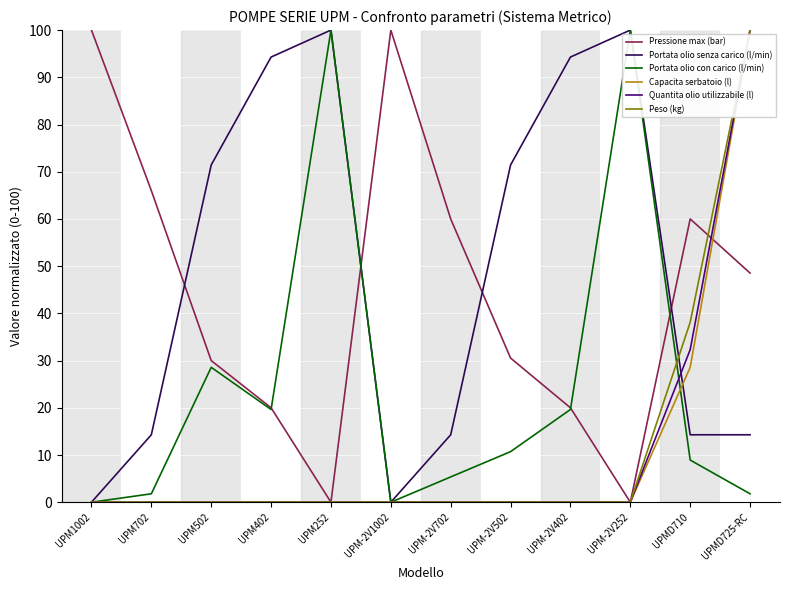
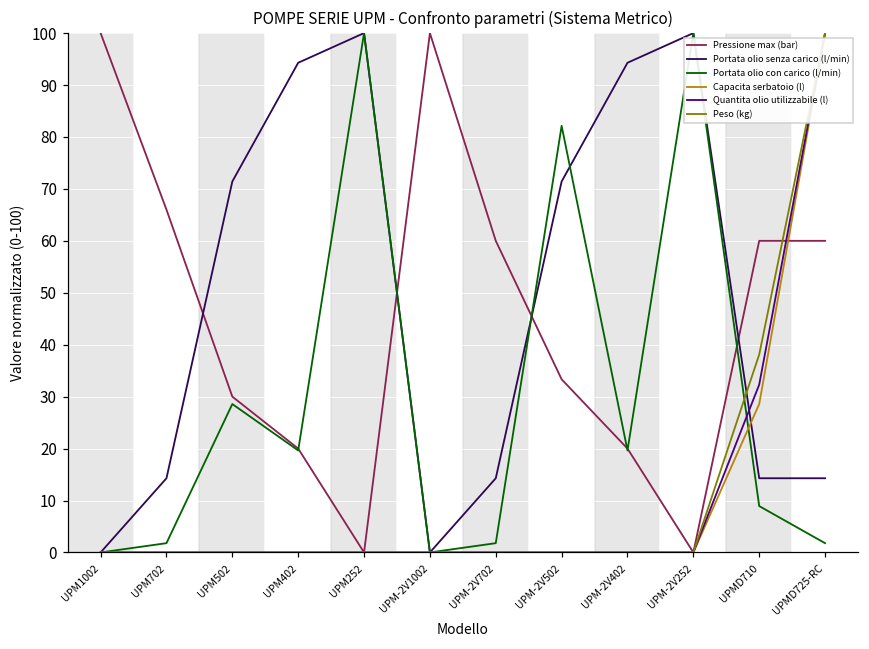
Portata olio con carico (l/min), UPM-2V702: 5 -> 2
Pressione max (bar), UPM-2V502: 31 -> 33
Portata olio con carico (l/min), UPM-2V502: 11 -> 82
Pressione max (bar), UPMD725-RC: 49 -> 60
